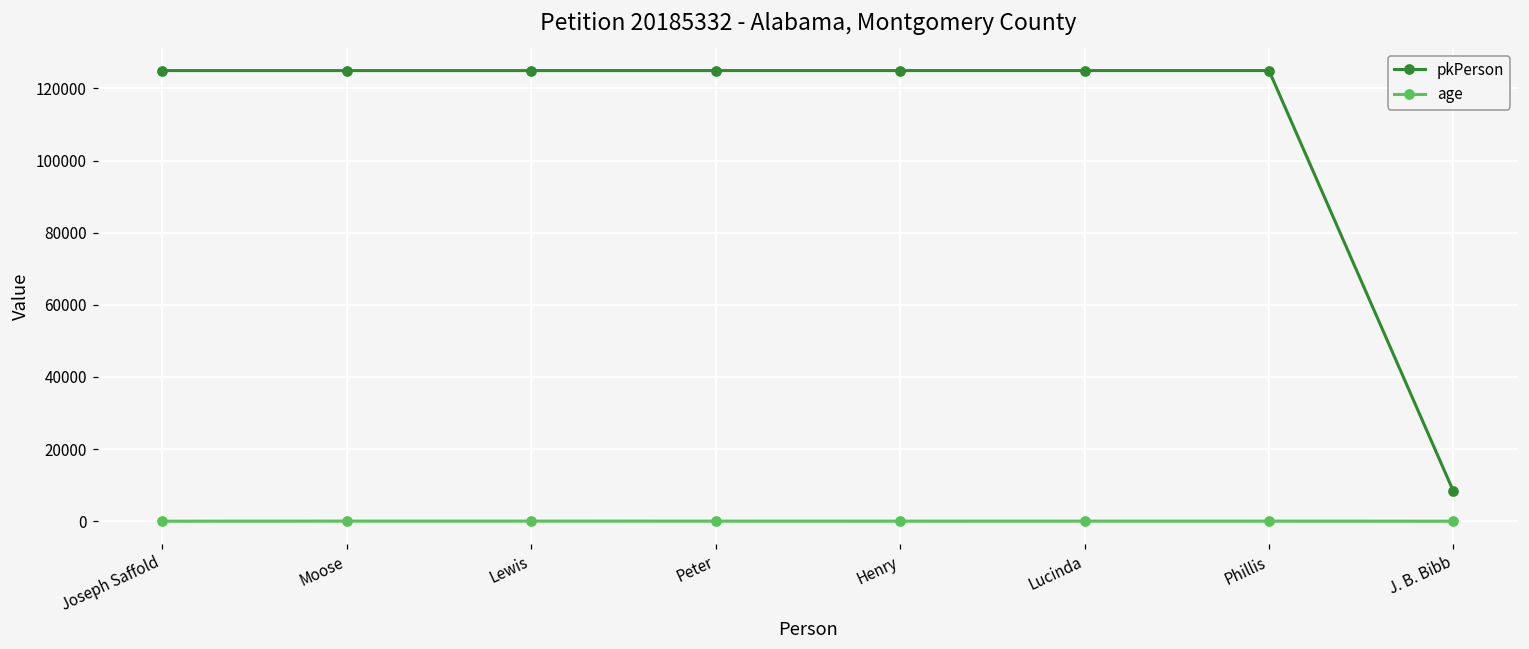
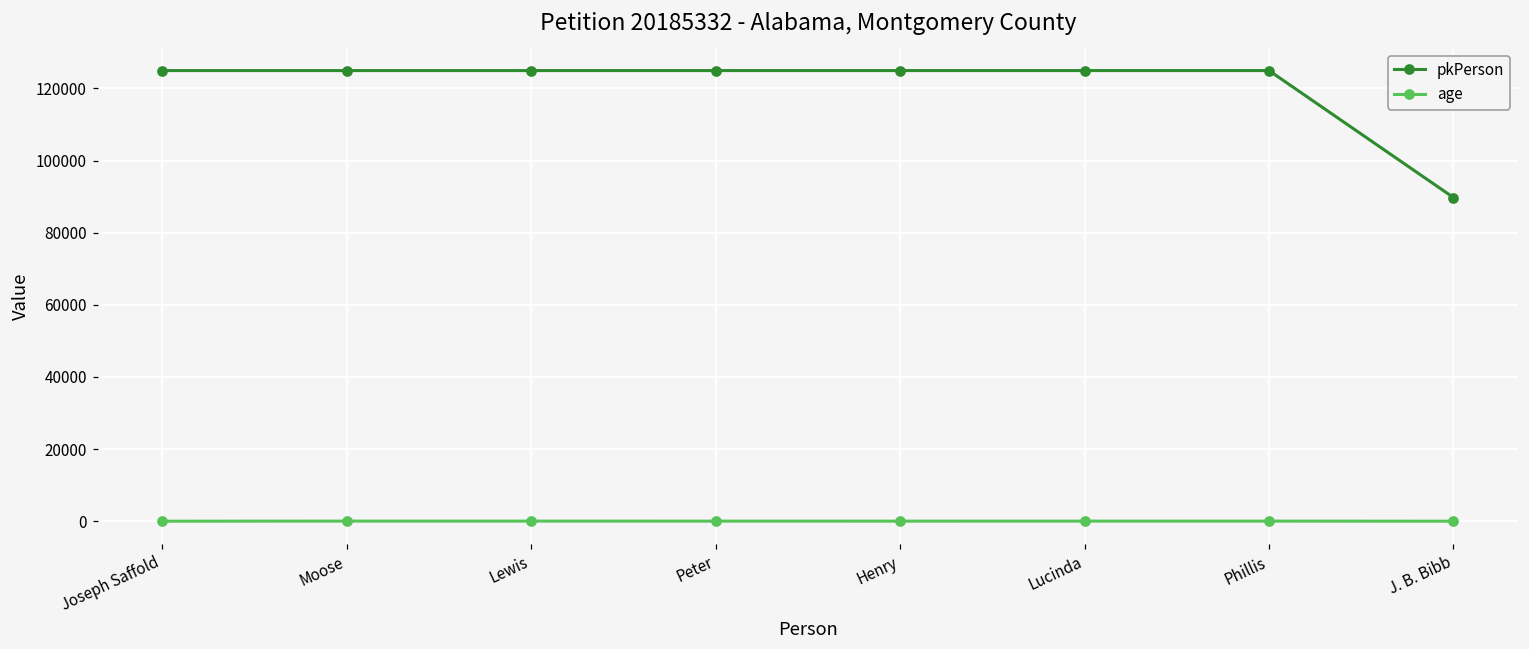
pkPerson, J. B. Bibb: 8000 -> 90000
